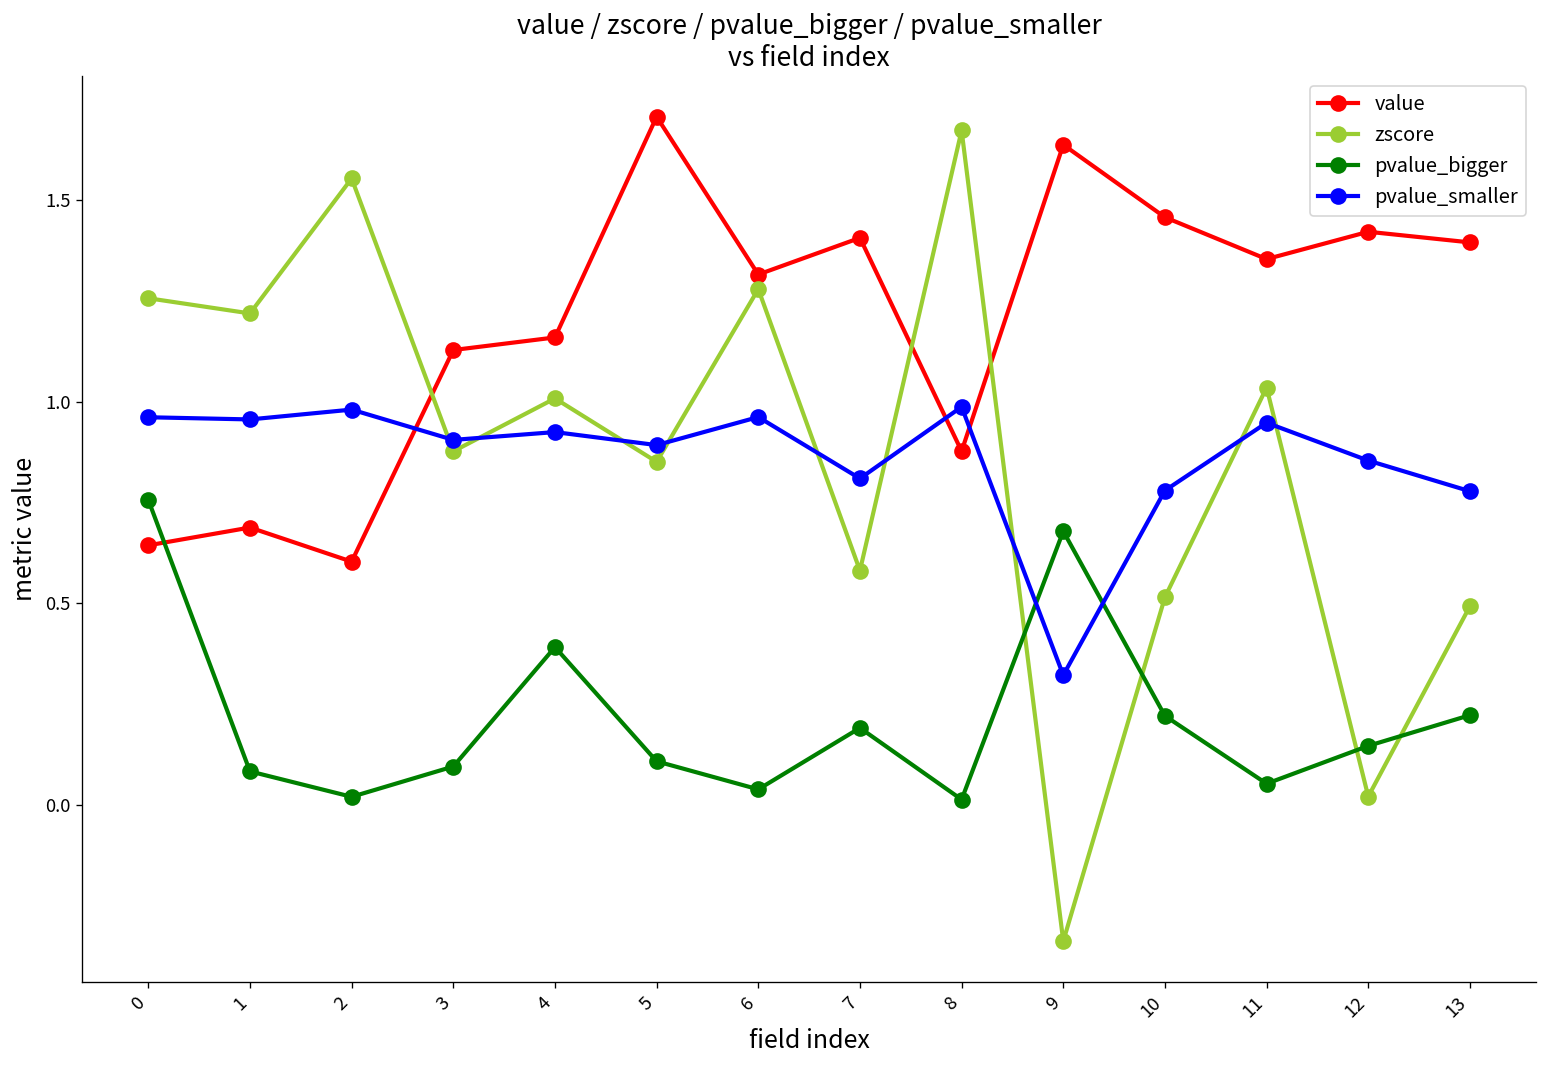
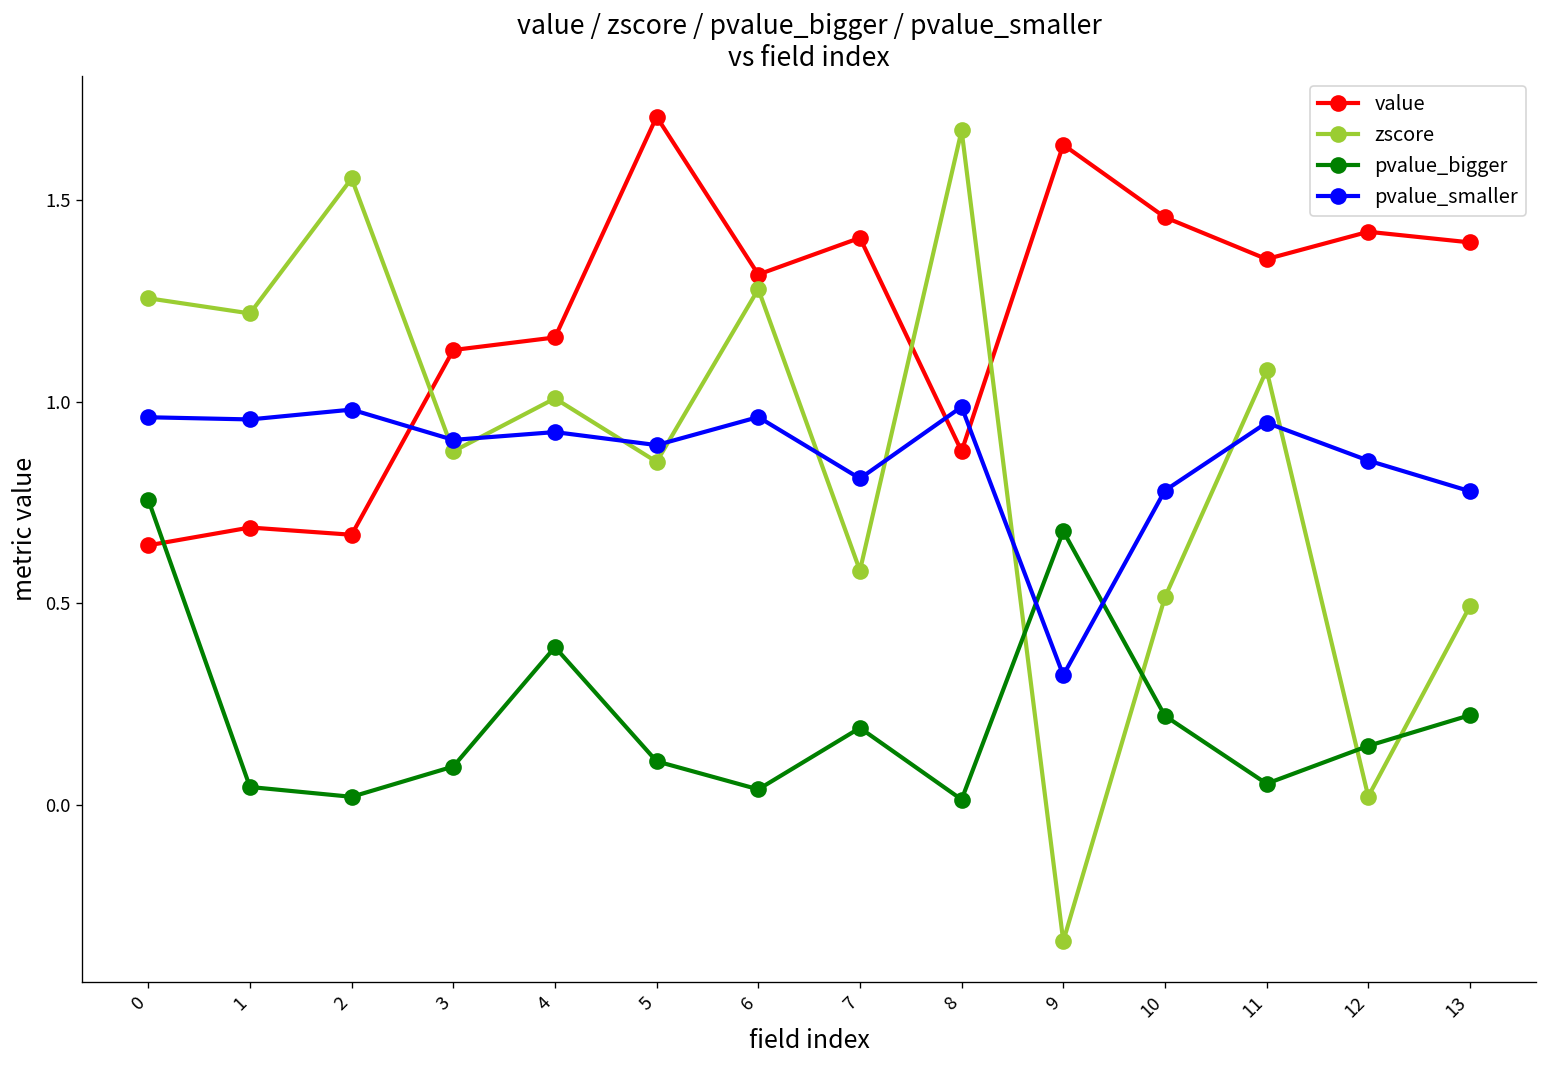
pvalue_bigger, 1: 0.08 -> 0.04
value, 2: 0.60 -> 0.67
zscore, 11: 1.04 -> 1.08
